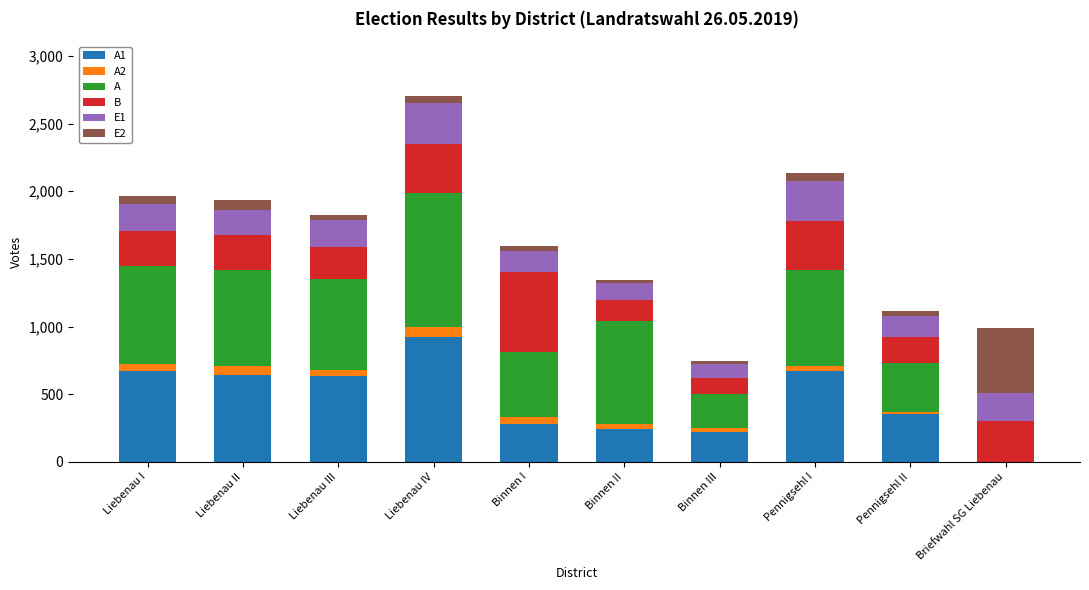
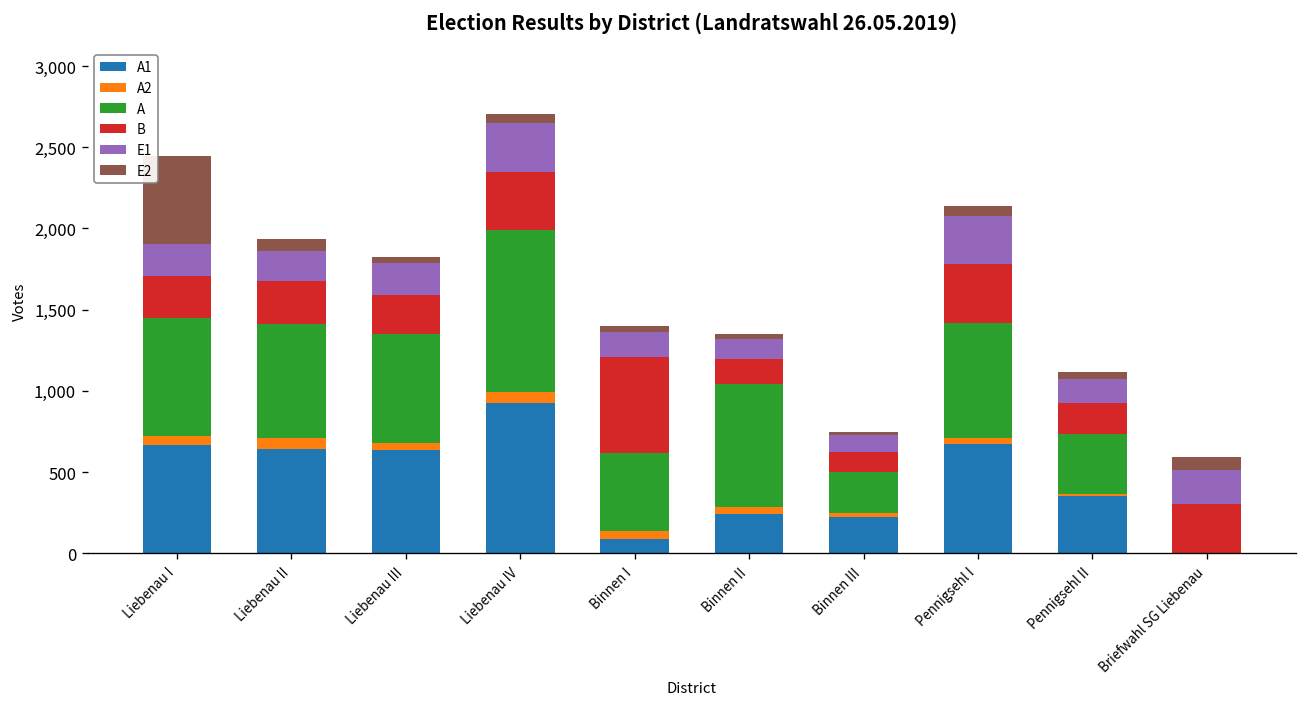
E2, Liebenau I: 60 -> 540
A1, Binnen I: 280 -> 90
E2, Briefwahl SG Liebenau: 480 -> 80
